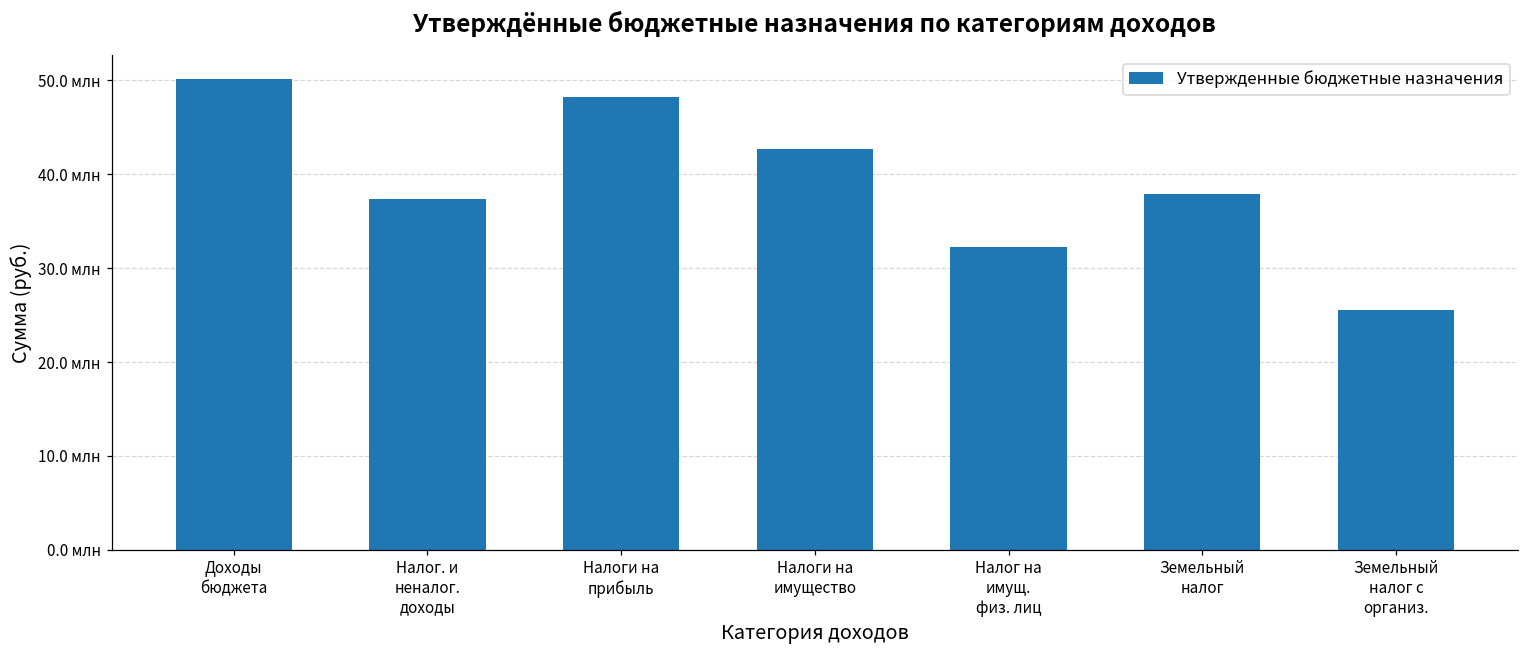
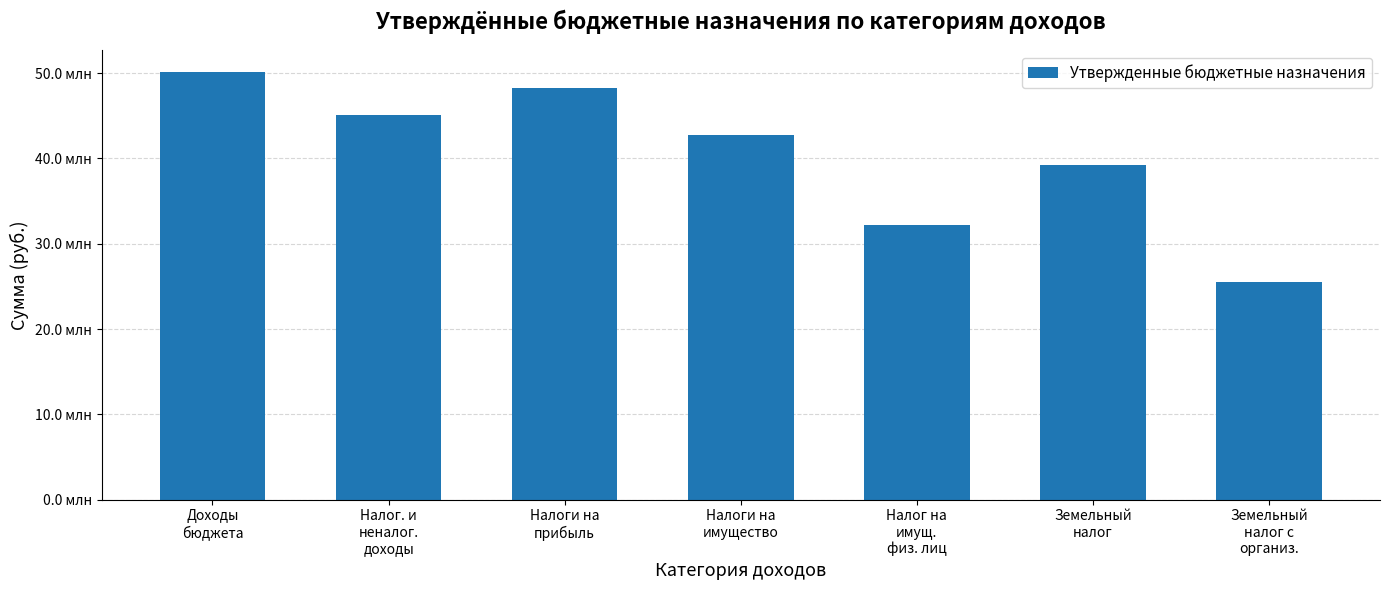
Налог. и неналог. доходы: 37 млн -> 45 млн
Земельный налог: 38 млн -> 39 млн
